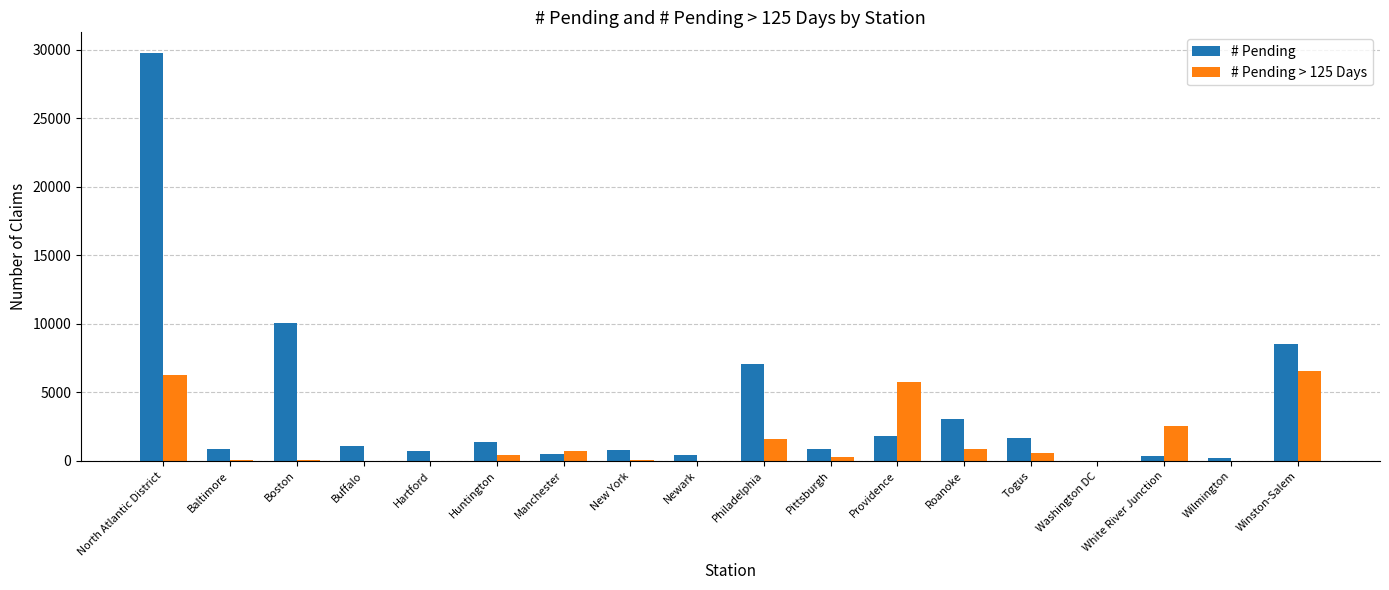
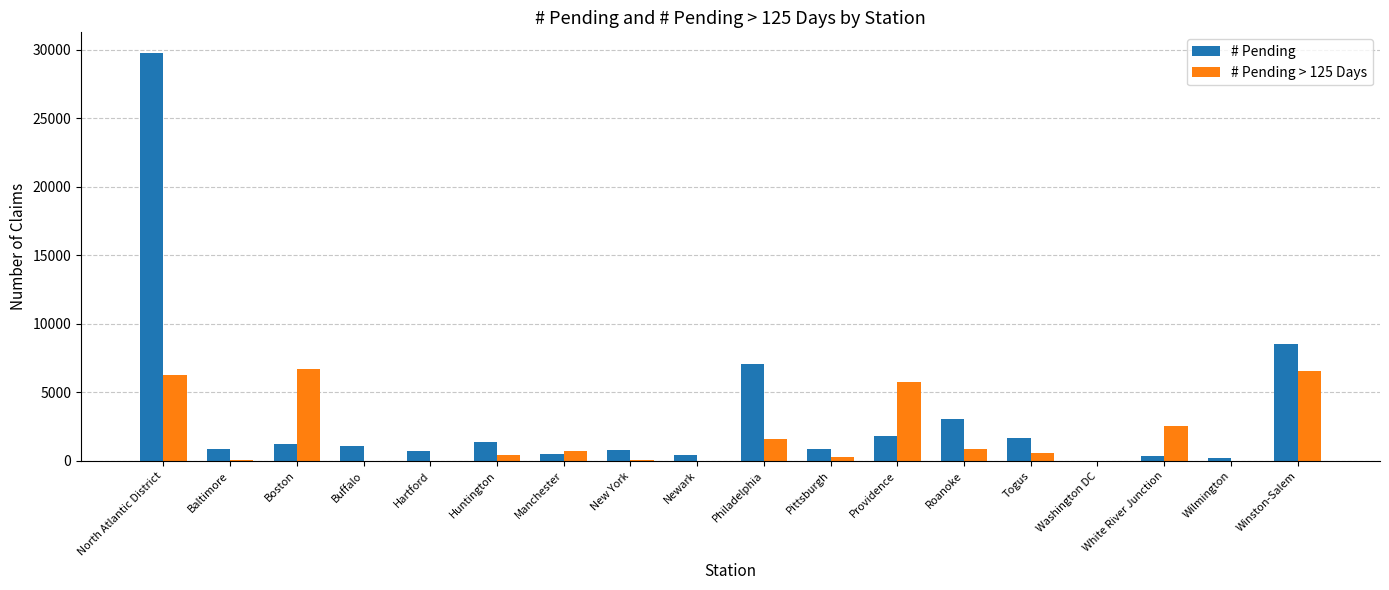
# Pending, Boston: 10100 -> 1300
# Pending > 125 Days, Boston: 100 -> 6700
